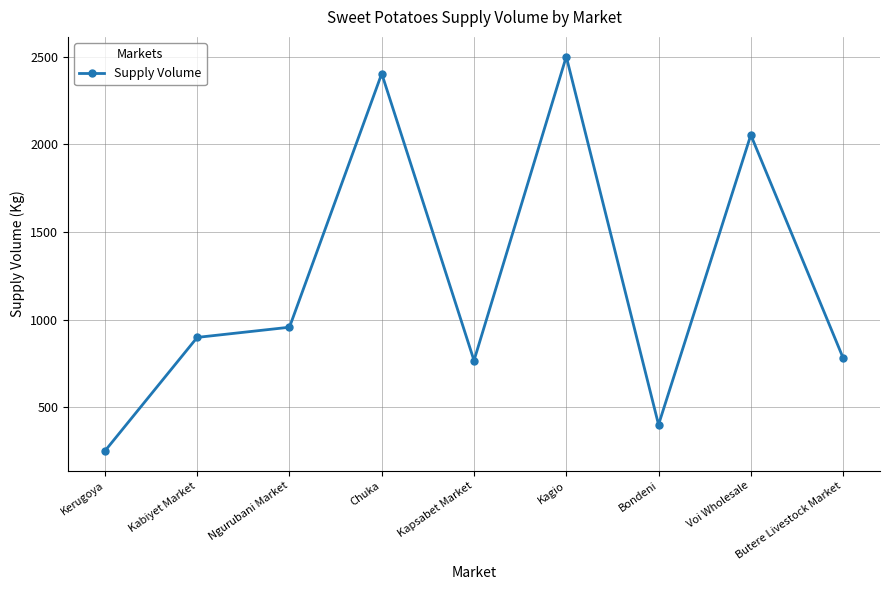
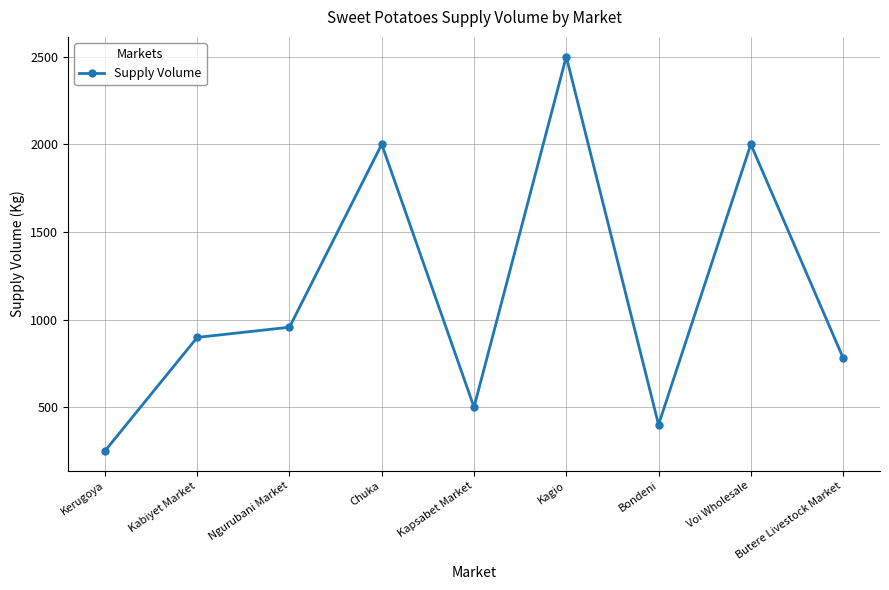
Chuka: 2400 -> 2000
Kapsabet Market: 770 -> 500
Voi Wholesale: 2050 -> 2000
